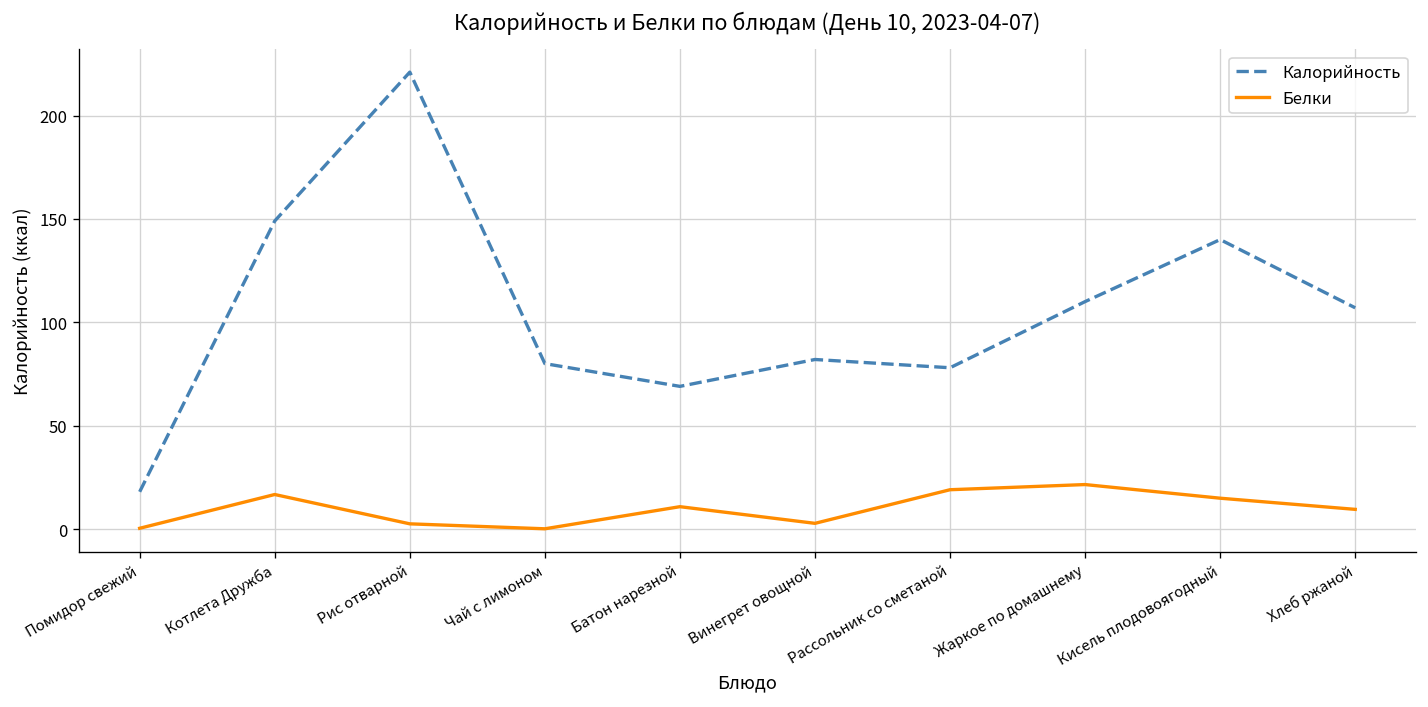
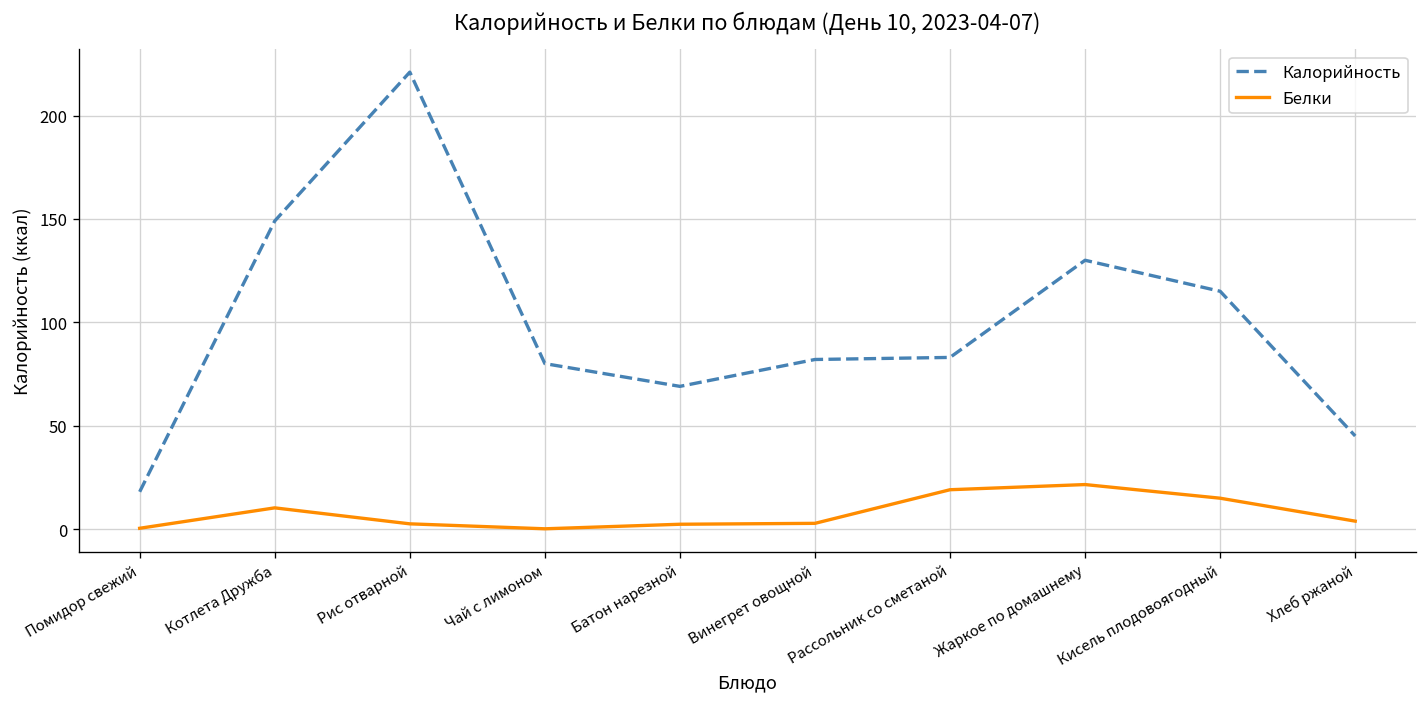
Белки, Котлета Дружба: 17 -> 10
Белки, Батон нарезной: 11 -> 2
Калорийность, Рассольник со сметаной: 78 -> 83
Калорийность, Жаркое по домашнему: 110 -> 130
Калорийность, Кисель плодовоягодный: 140 -> 115
Калорийность, Хлеб ржаной: 107 -> 45
Белки, Хлеб ржаной: 10 -> 4
